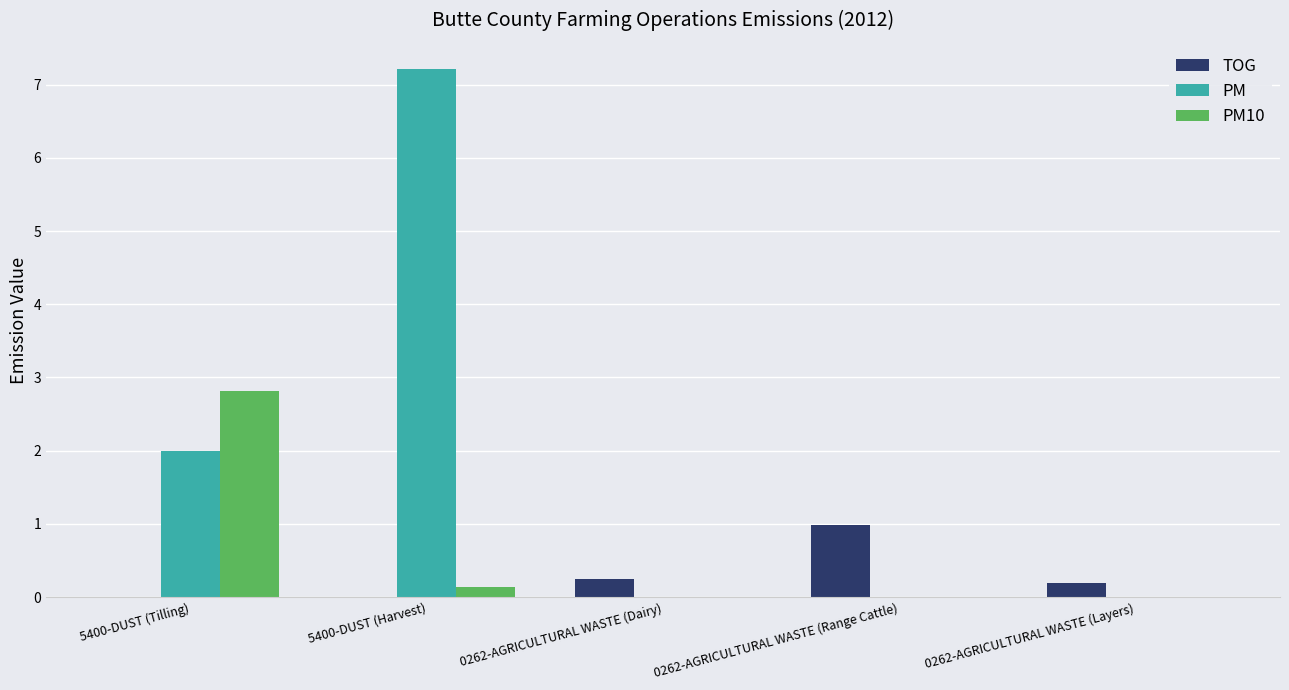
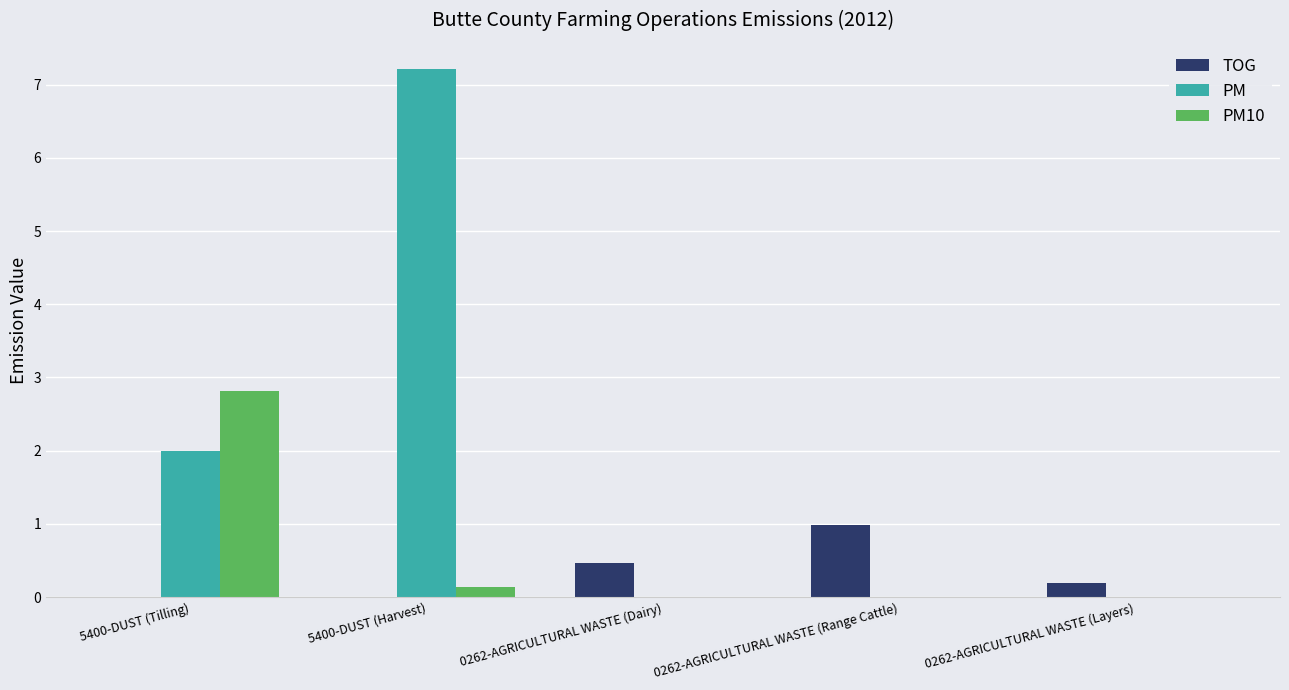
TOG, 0262-AGRICULTURAL WASTE (Dairy): 0.3 -> 0.5
